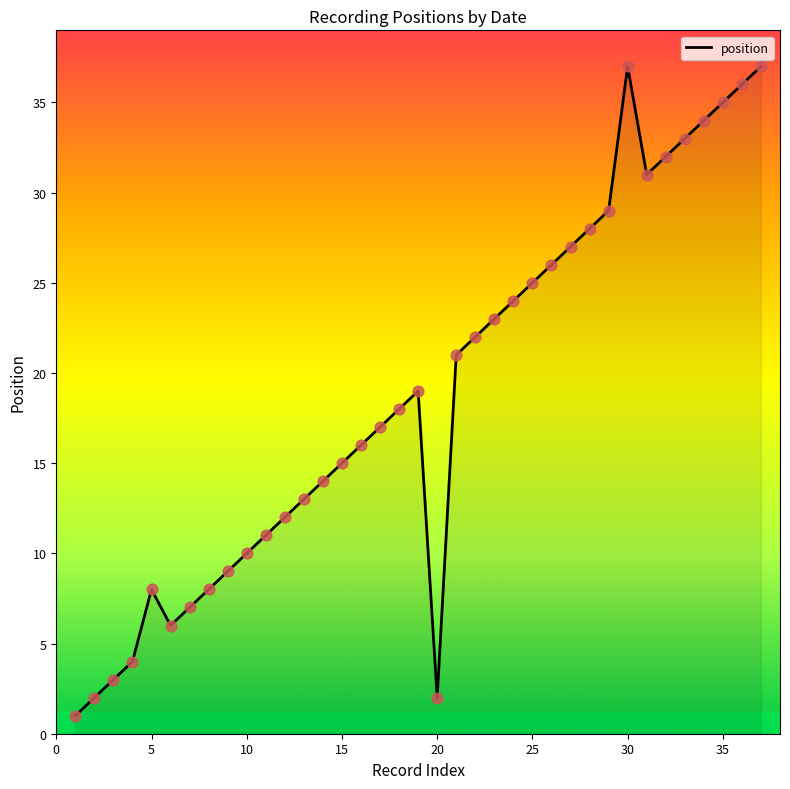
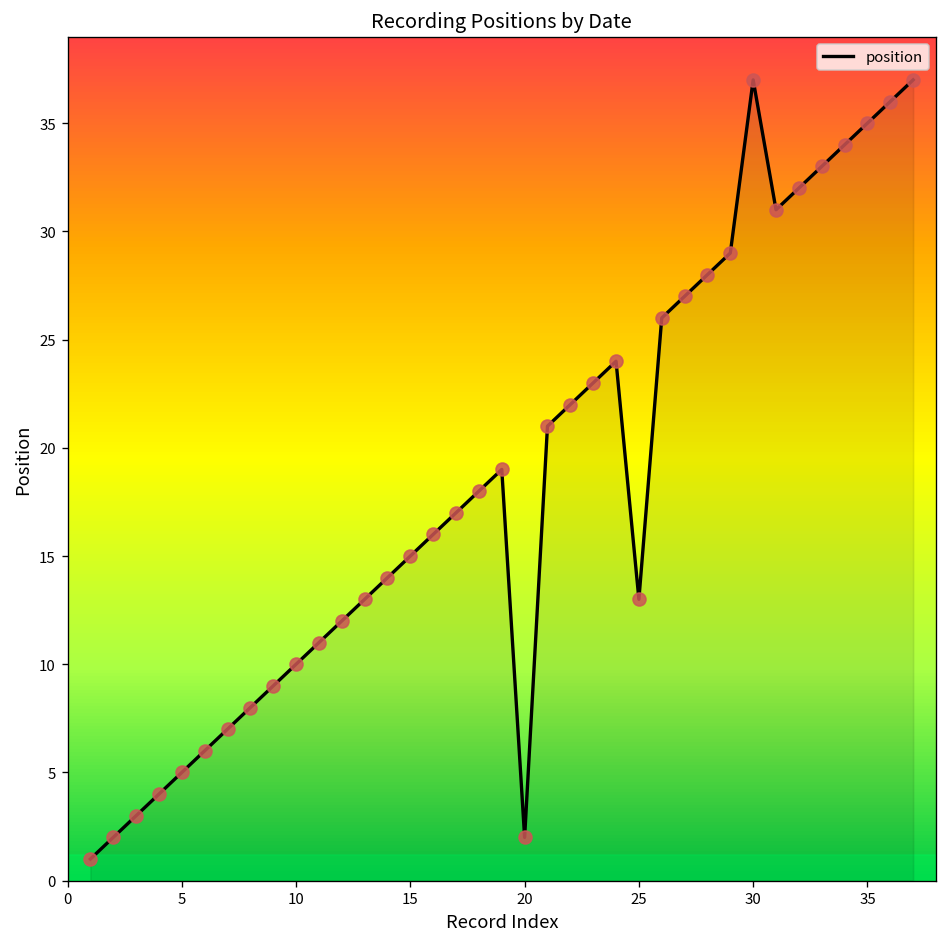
5: 8 -> 5
25: 25 -> 13
